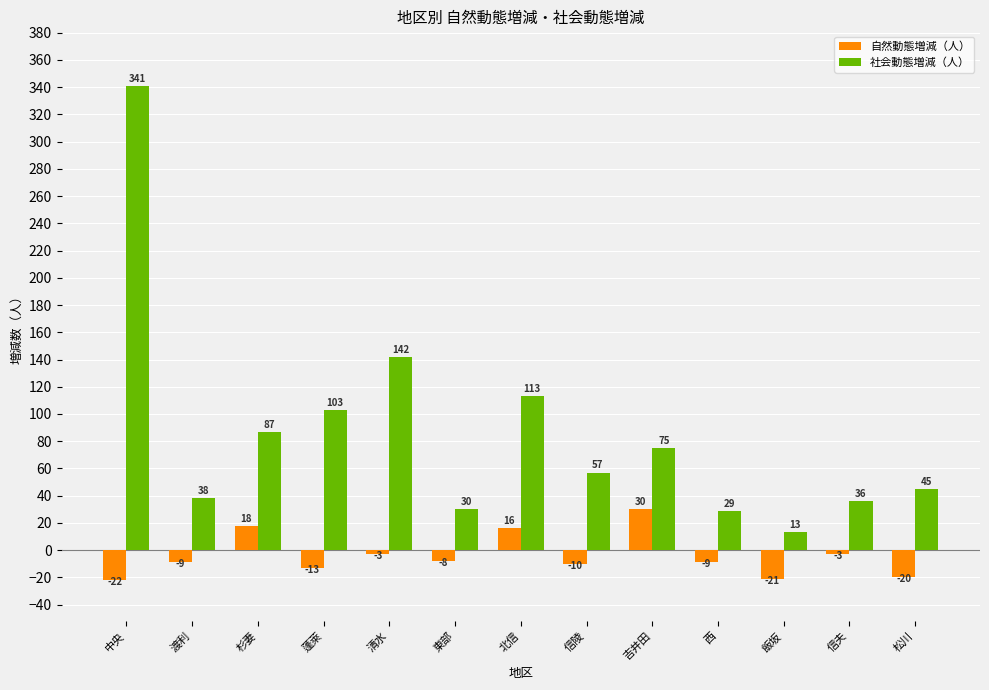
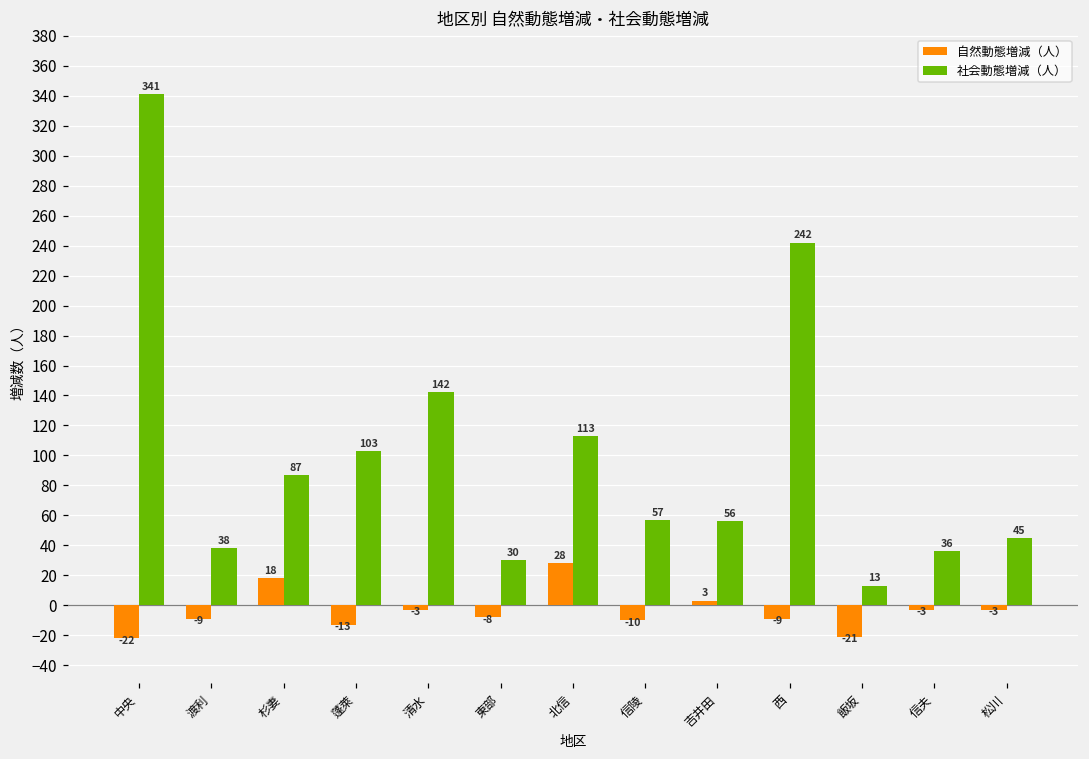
自然動態増減（人）, 北信: 16 -> 28
自然動態増減（人）, 吉井田: 30 -> 3
社会動態増減（人）, 吉井田: 75 -> 56
社会動態増減（人）, 西: 29 -> 242
自然動態増減（人）, 松川: -20 -> -3
